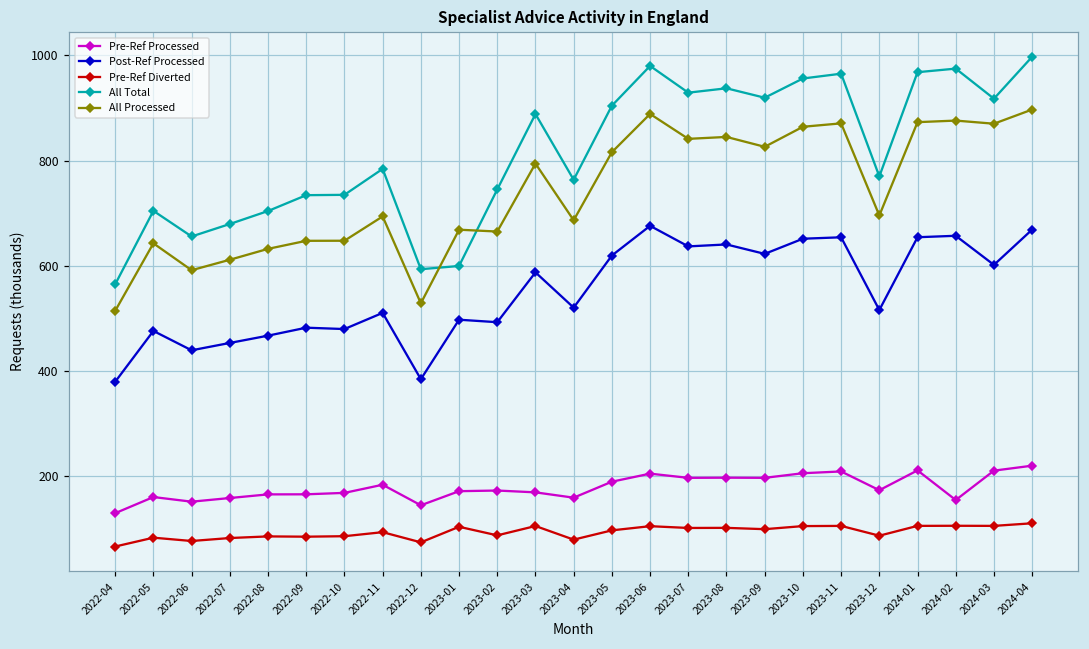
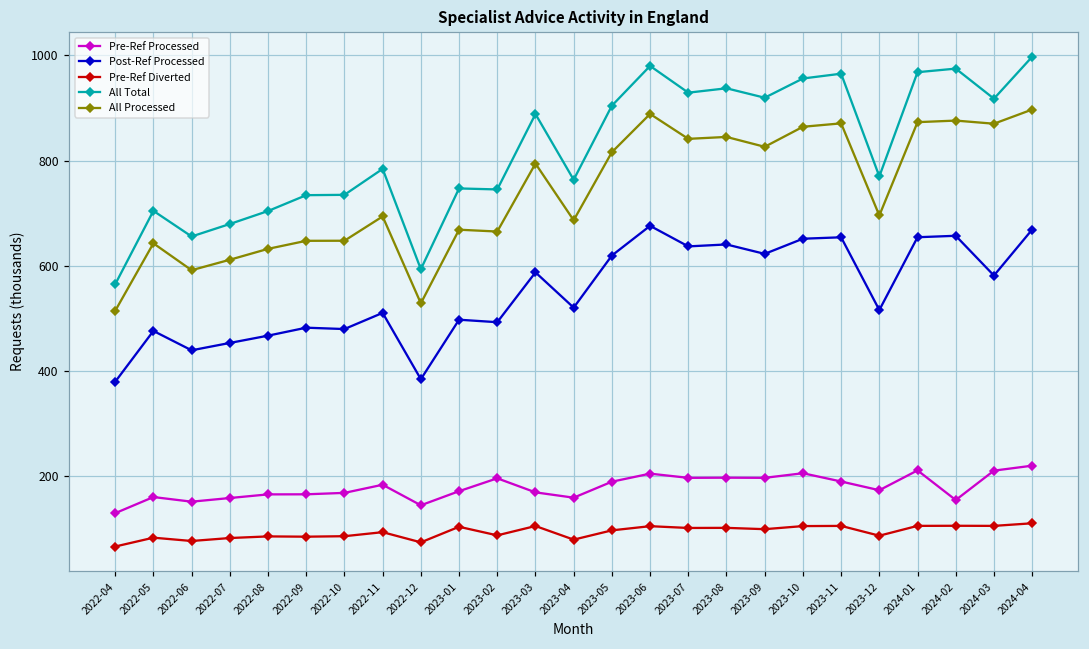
All Total, 2023-01: 600 -> 750
Pre-Ref Processed, 2023-02: 170 -> 200
Pre-Ref Processed, 2023-11: 210 -> 190
Post-Ref Processed, 2024-03: 600 -> 580
